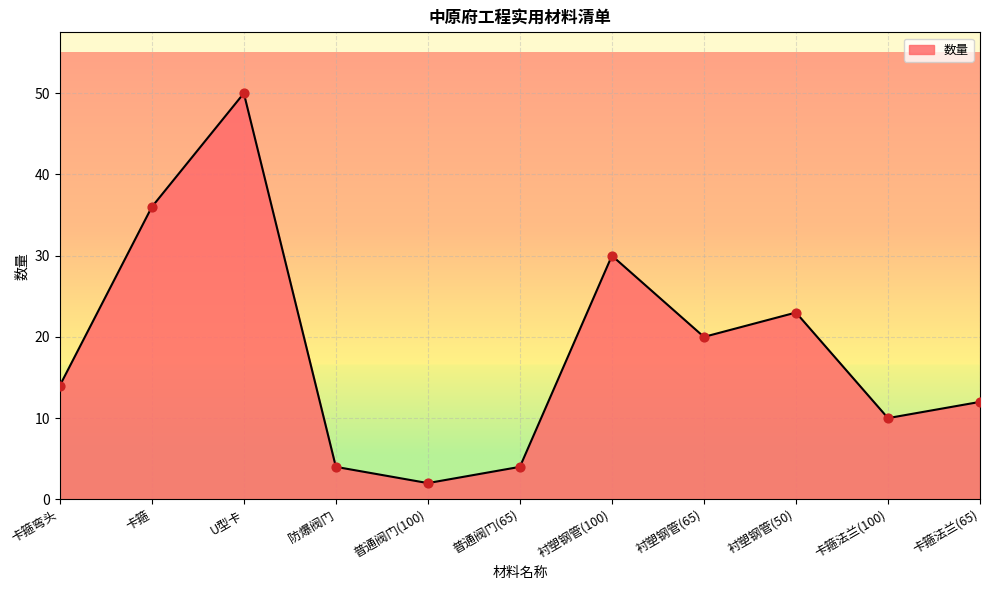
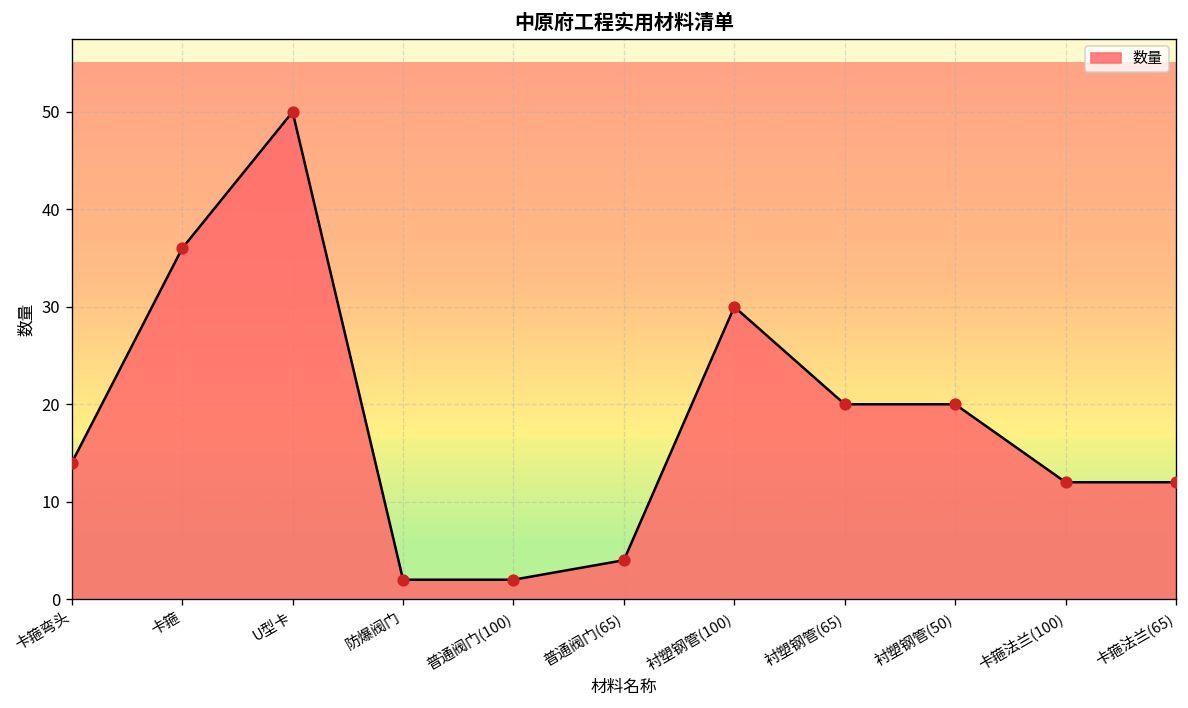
防爆阀门: 4 -> 2
衬塑钢管(50): 23 -> 20
卡箍法兰(100): 10 -> 12
